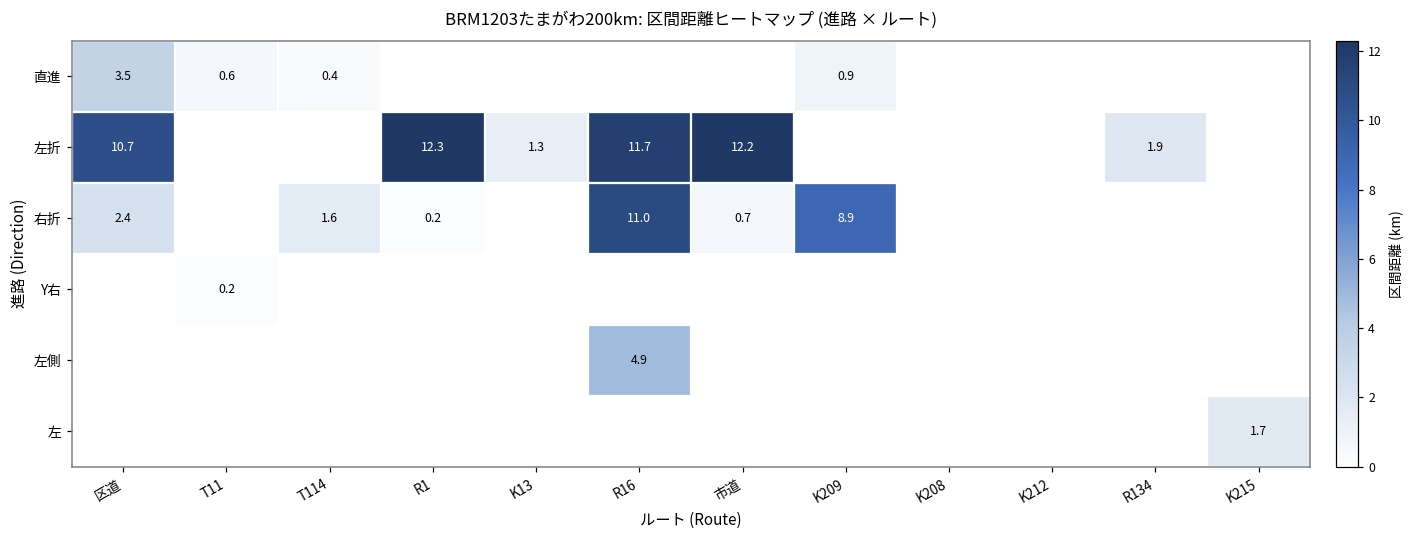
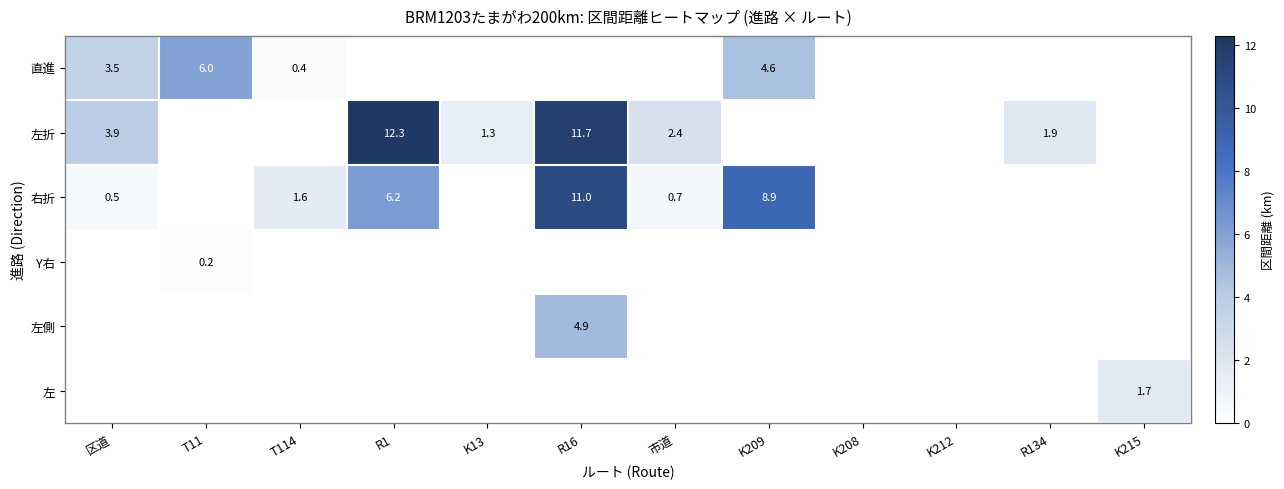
直進, T11: 0.6 -> 6.0
直進, K209: 0.9 -> 4.6
左折, 区道: 10.7 -> 3.9
左折, 市道: 12.2 -> 2.4
右折, 区道: 2.4 -> 0.5
右折, R1: 0.2 -> 6.2
